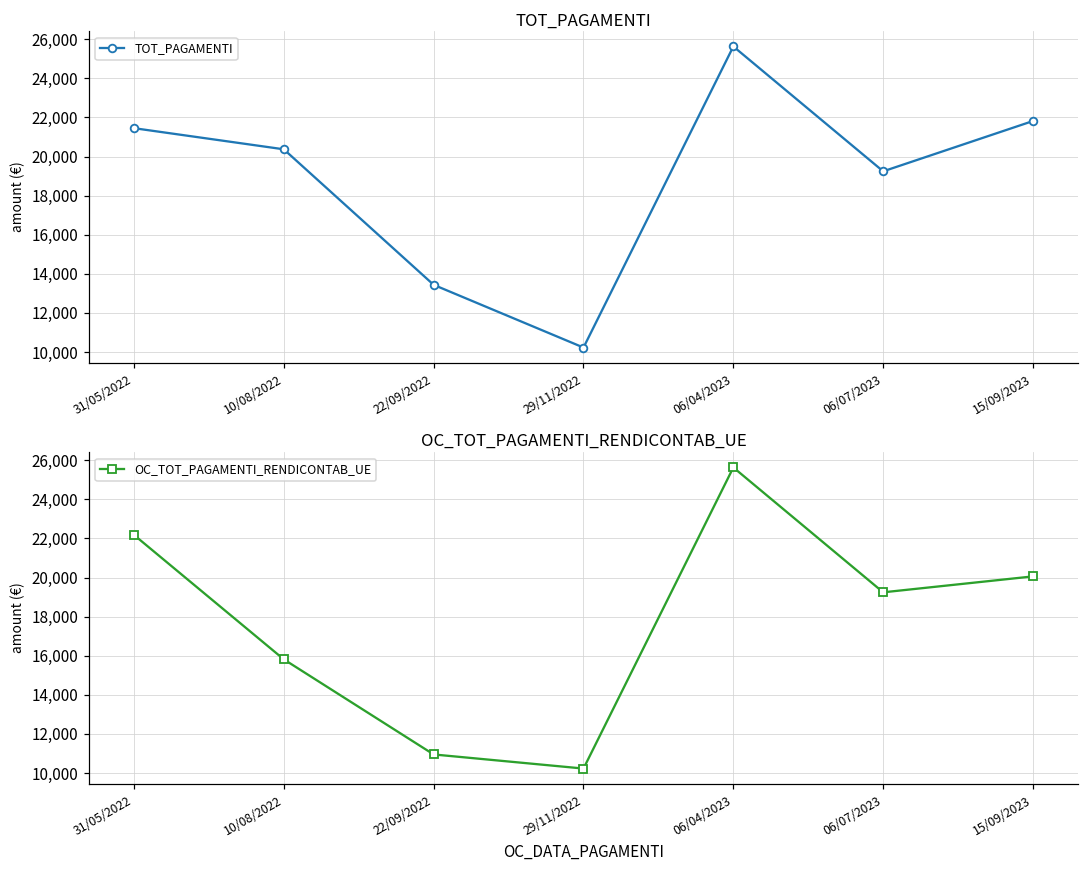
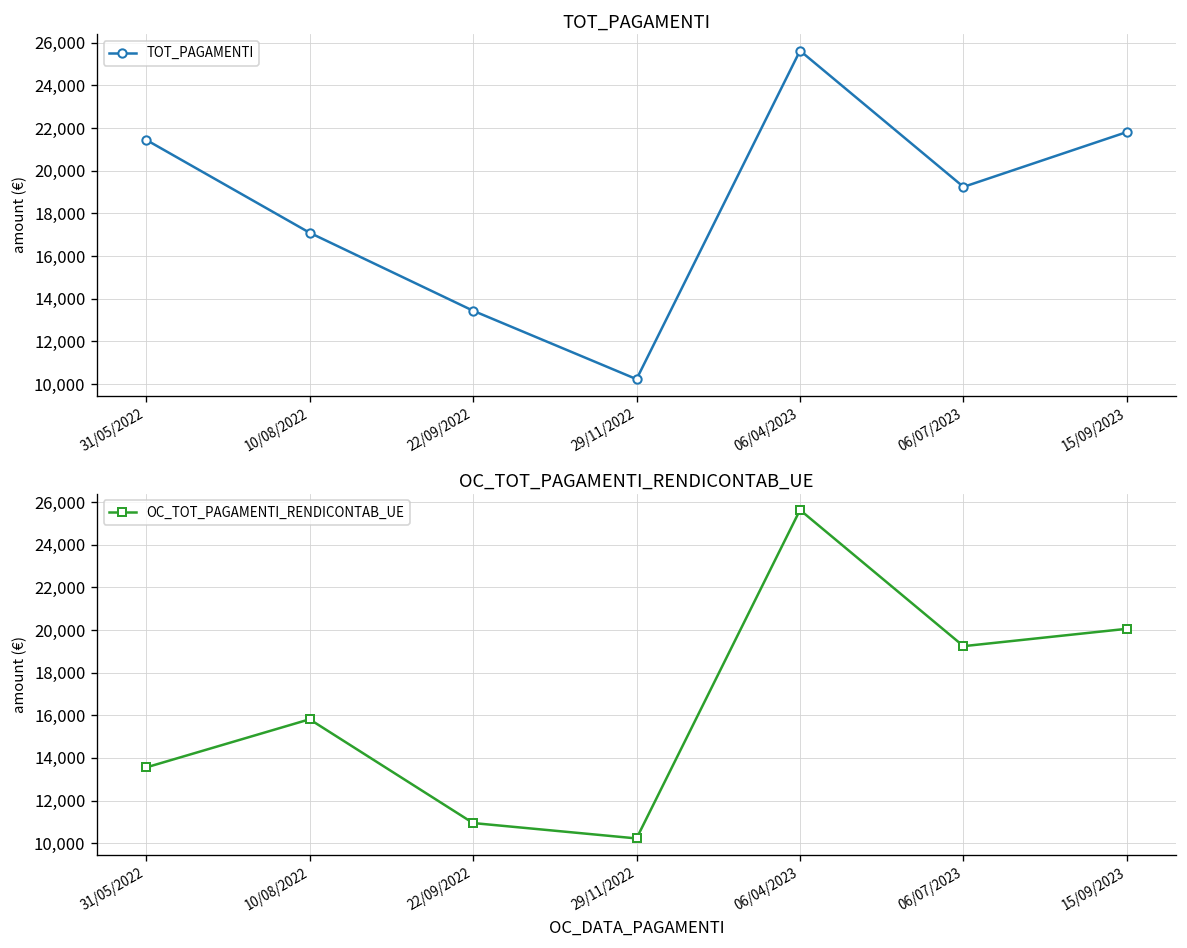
TOT_PAGAMENTI, 10/08/2022: 20,400 -> 17,100
OC_TOT_PAGAMENTI_RENDICONTAB_UE, 31/05/2022: 22,200 -> 13,600
